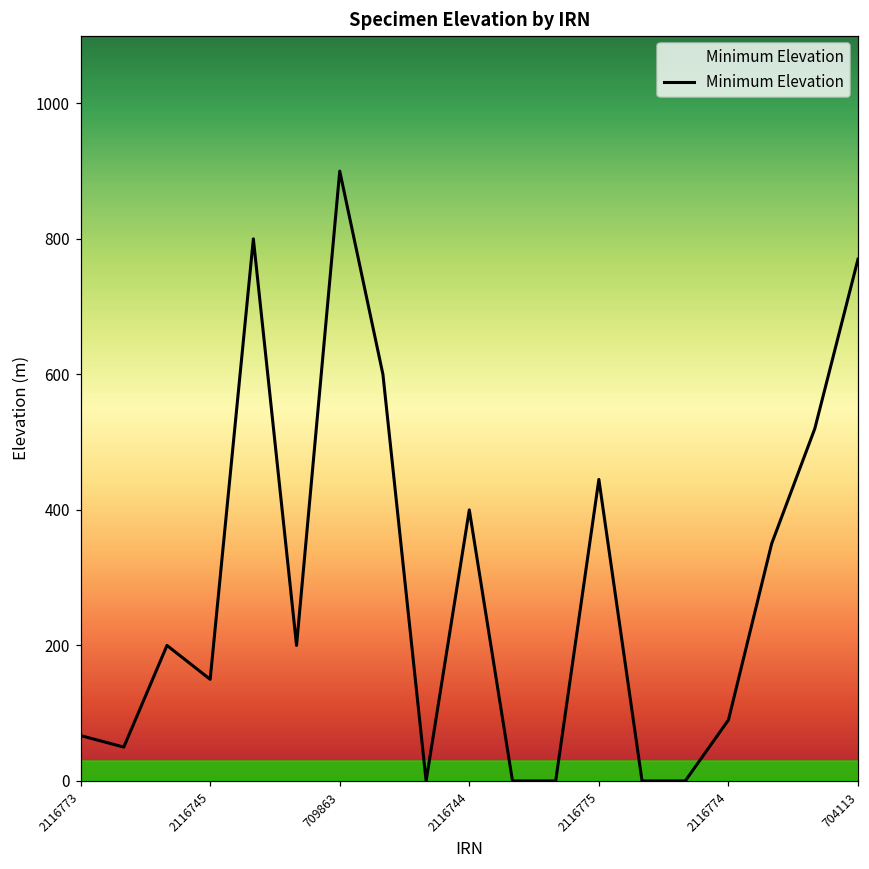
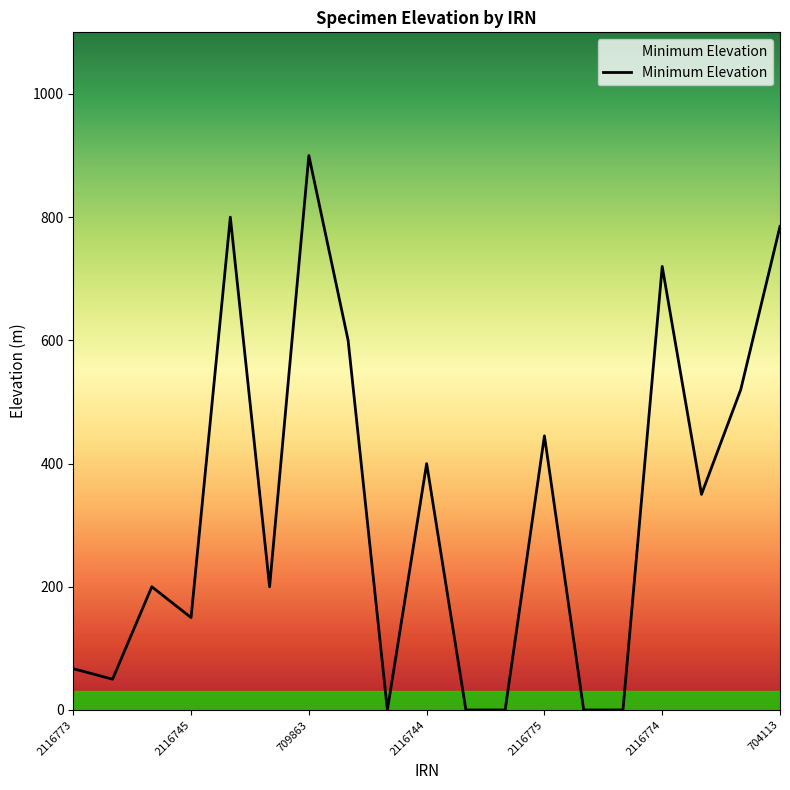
2116774: 90 -> 720
704113: 770 -> 790
